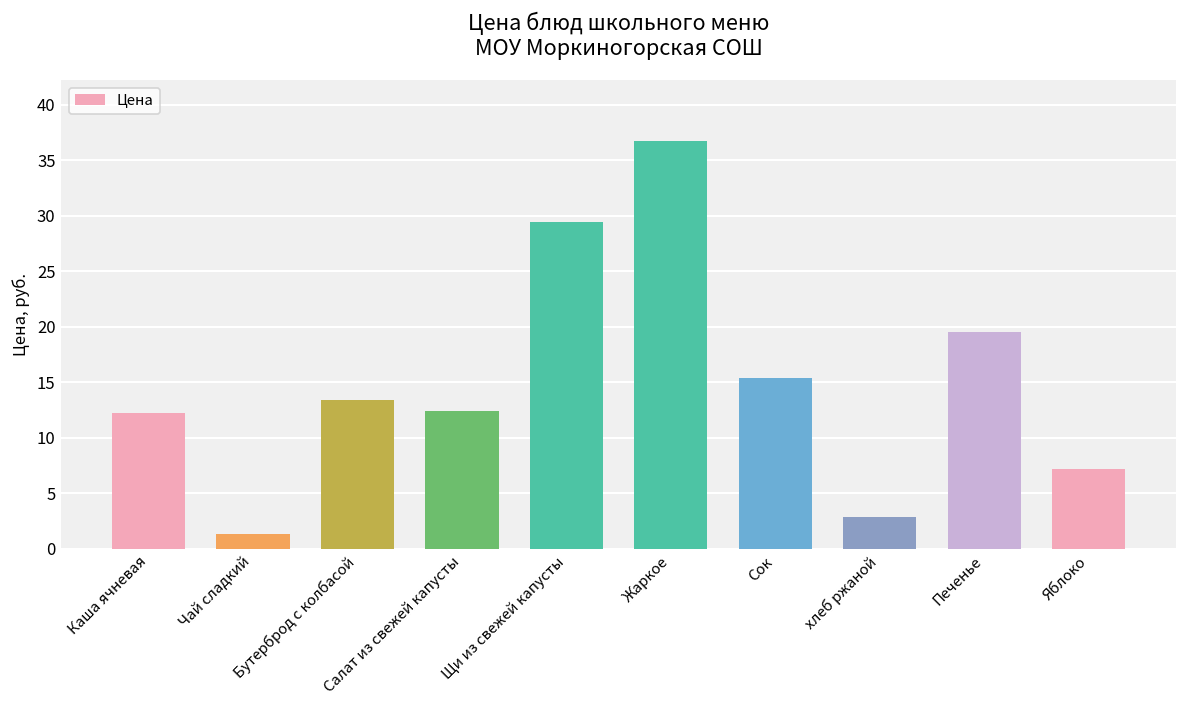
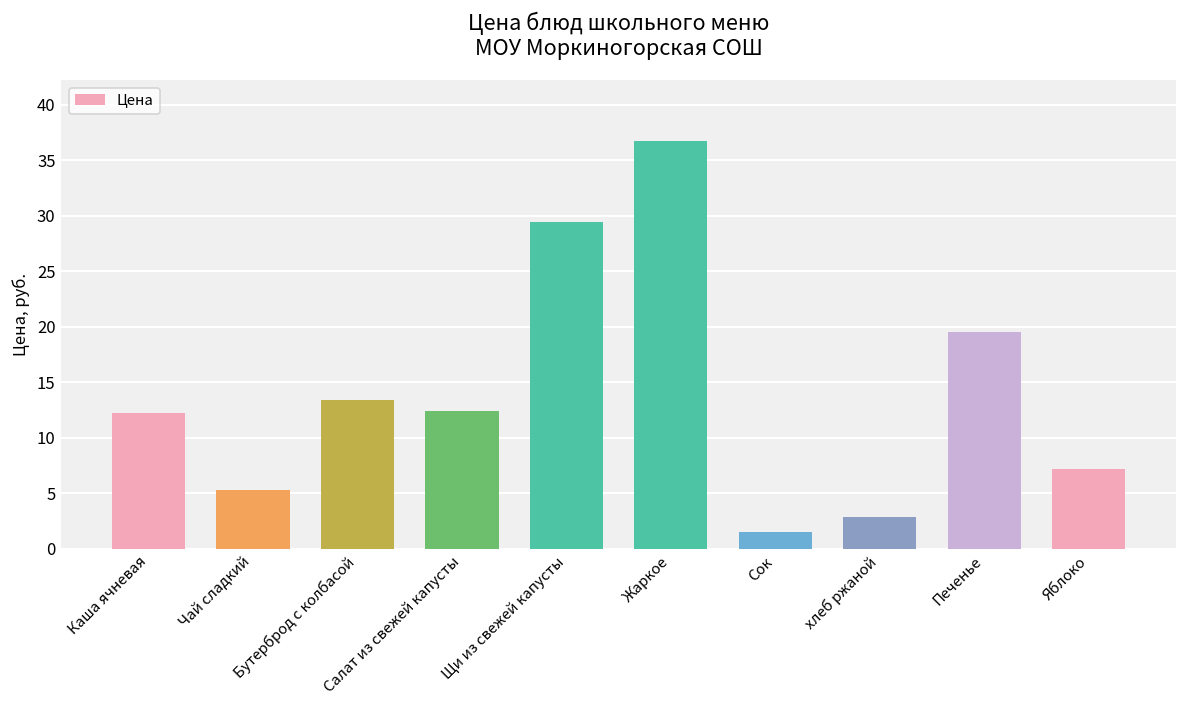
Чай сладкий: 1 -> 5
Сок: 15 -> 2
